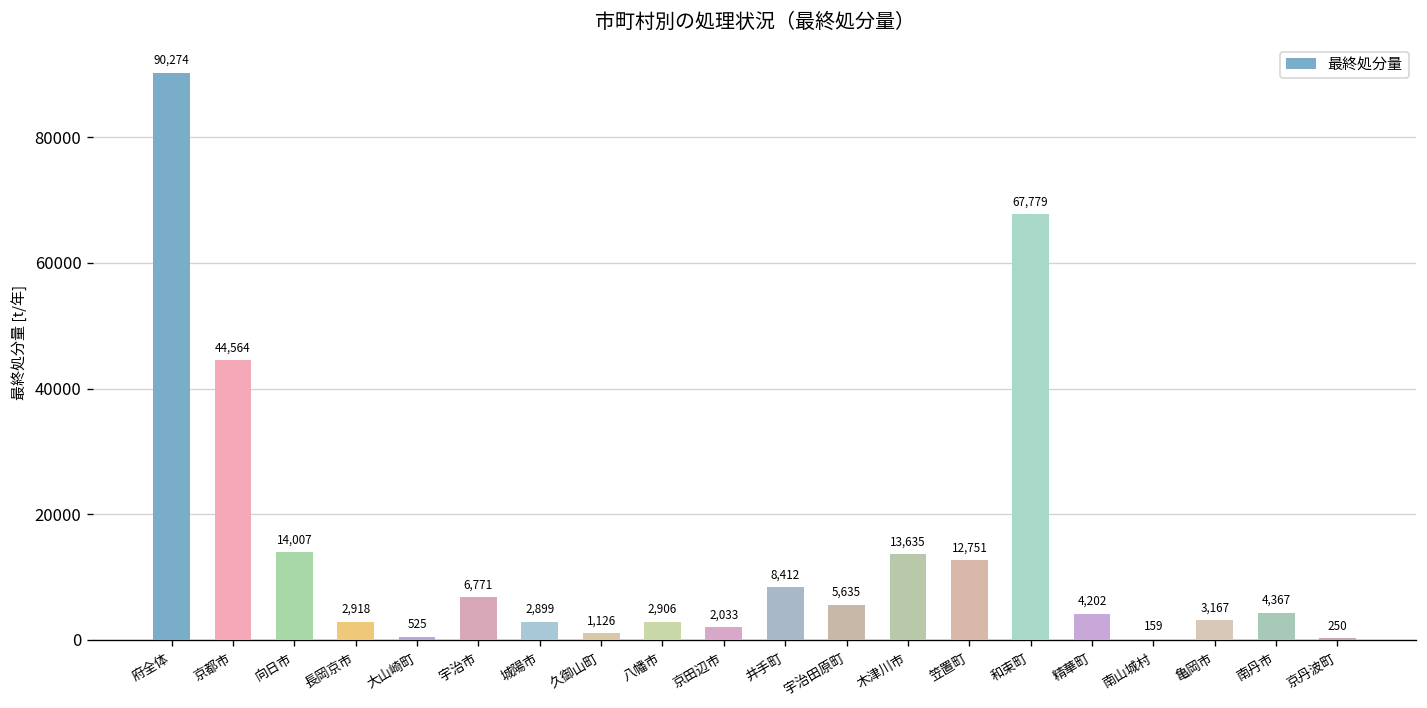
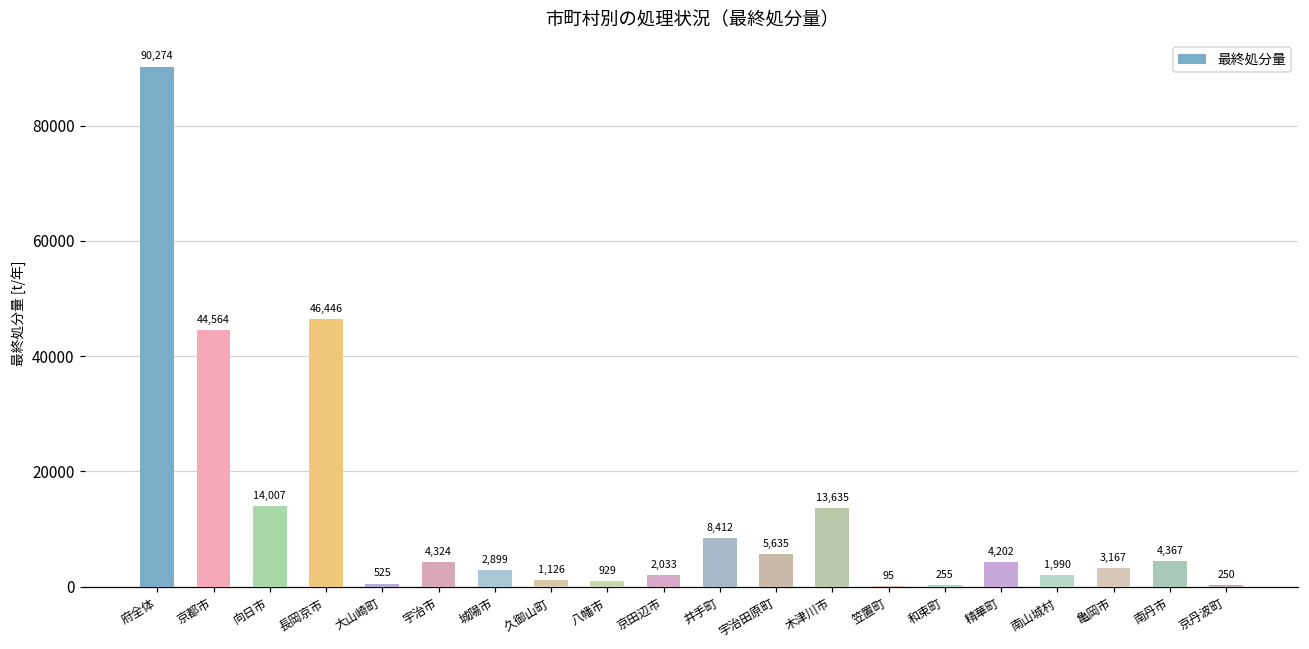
長岡京市: 2,918 -> 46,446
宇治市: 6,771 -> 4,324
八幡市: 2,906 -> 929
笠置町: 12,751 -> 95
和束町: 67,779 -> 255
南山城村: 159 -> 1,990
